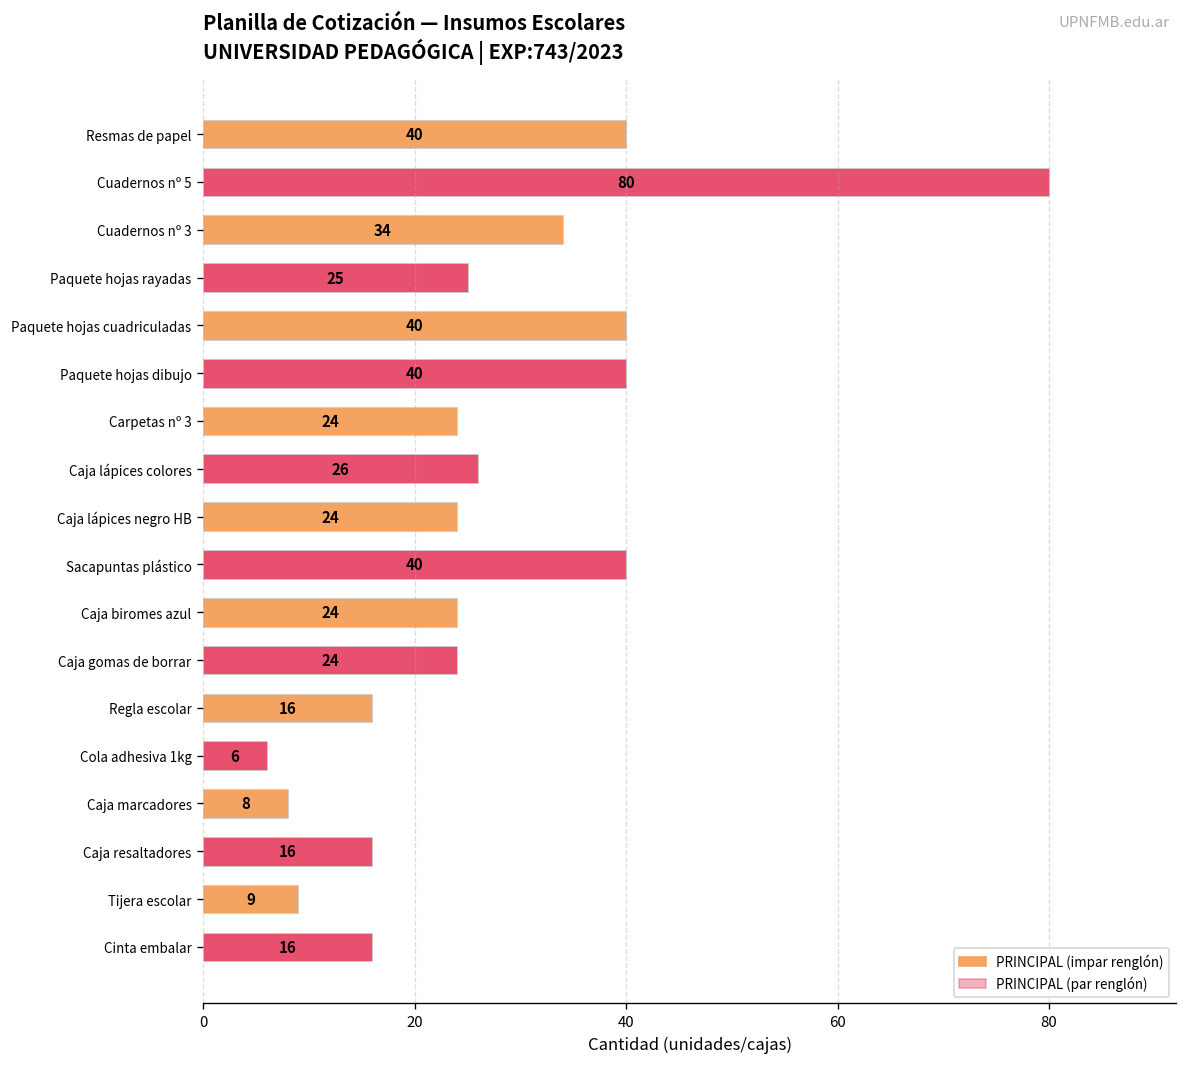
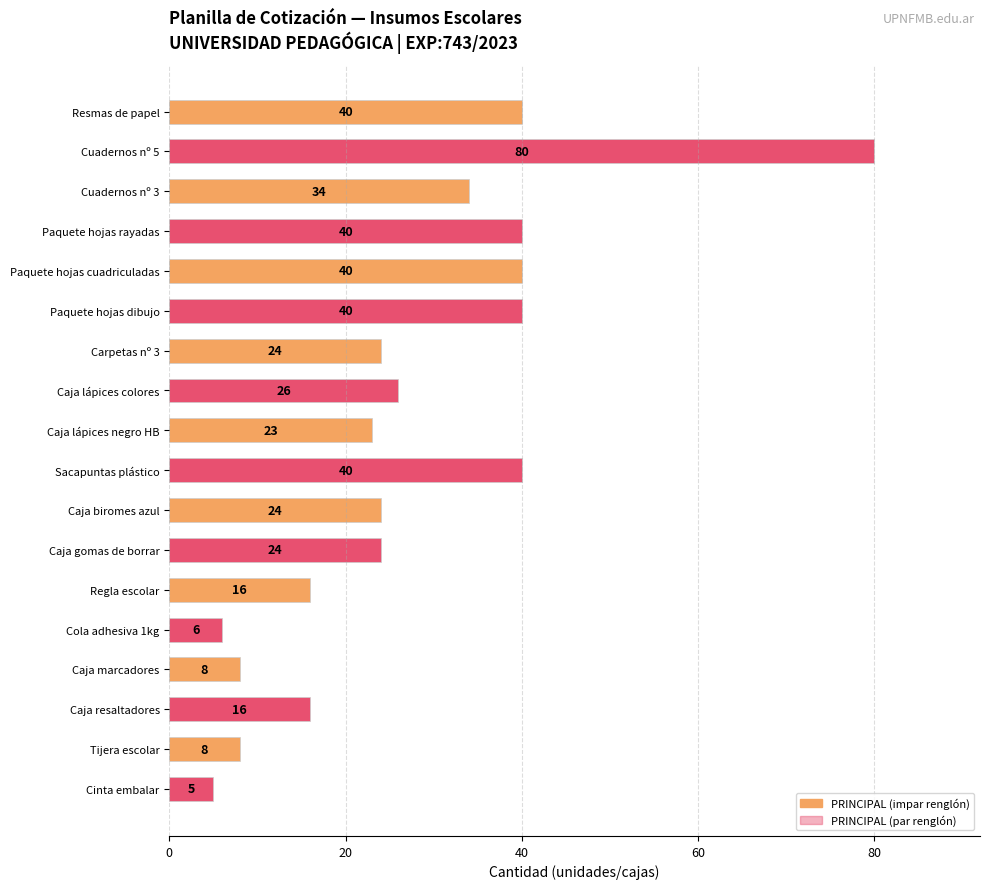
Paquete hojas rayadas: 25 -> 40
Caja lápices negro HB: 24 -> 23
Tijera escolar: 9 -> 8
Cinta embalar: 16 -> 5
